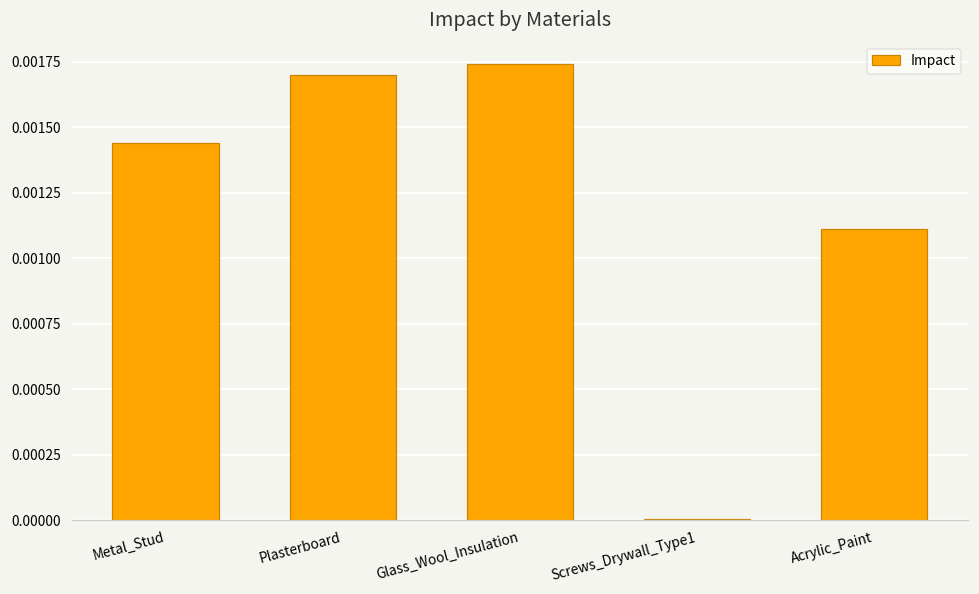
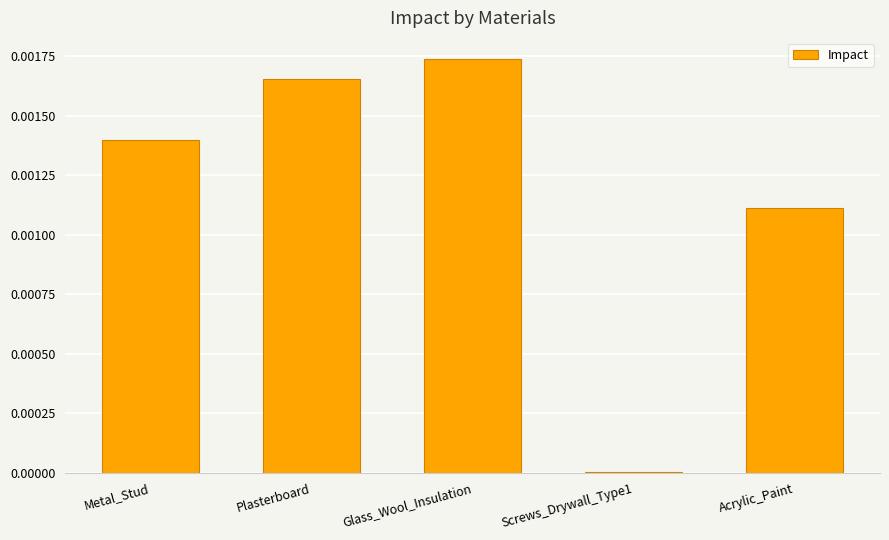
Metal_Stud: 0.00144 -> 0.00140
Plasterboard: 0.00170 -> 0.00166
